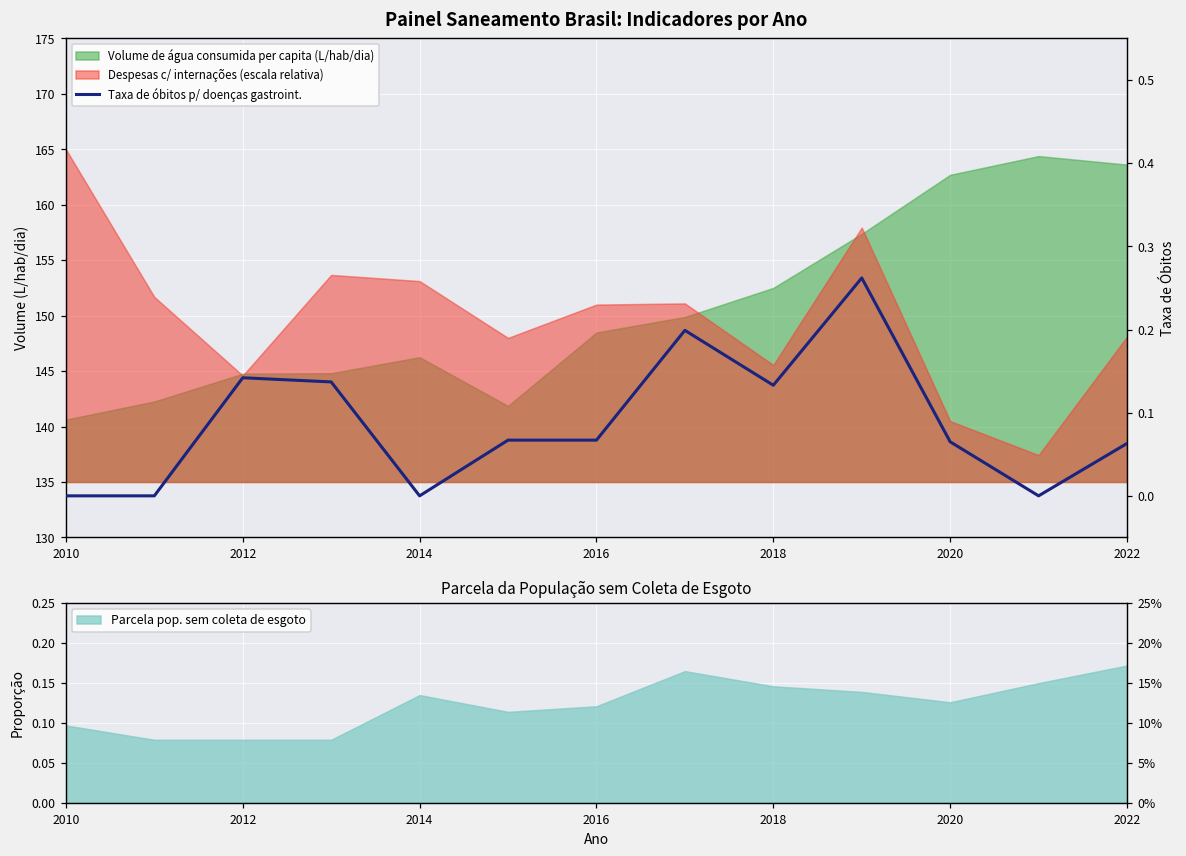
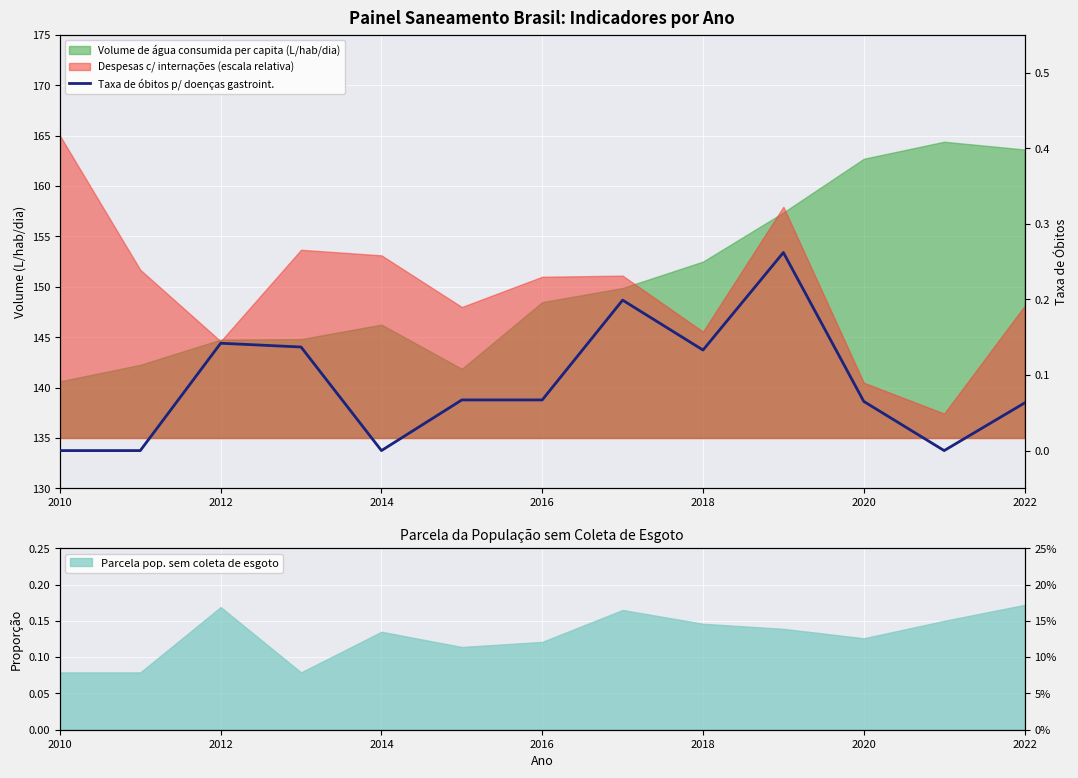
Parcela da População sem Coleta de Esgoto, 2010: 0.10 -> 0.08
Parcela da População sem Coleta de Esgoto, 2012: 0.08 -> 0.17
